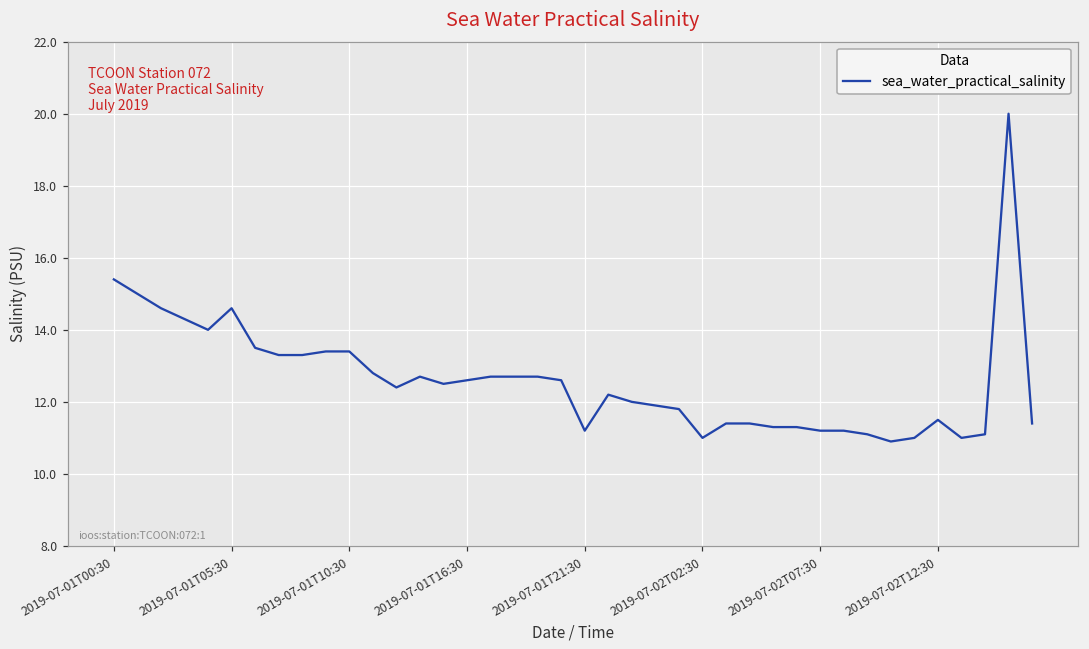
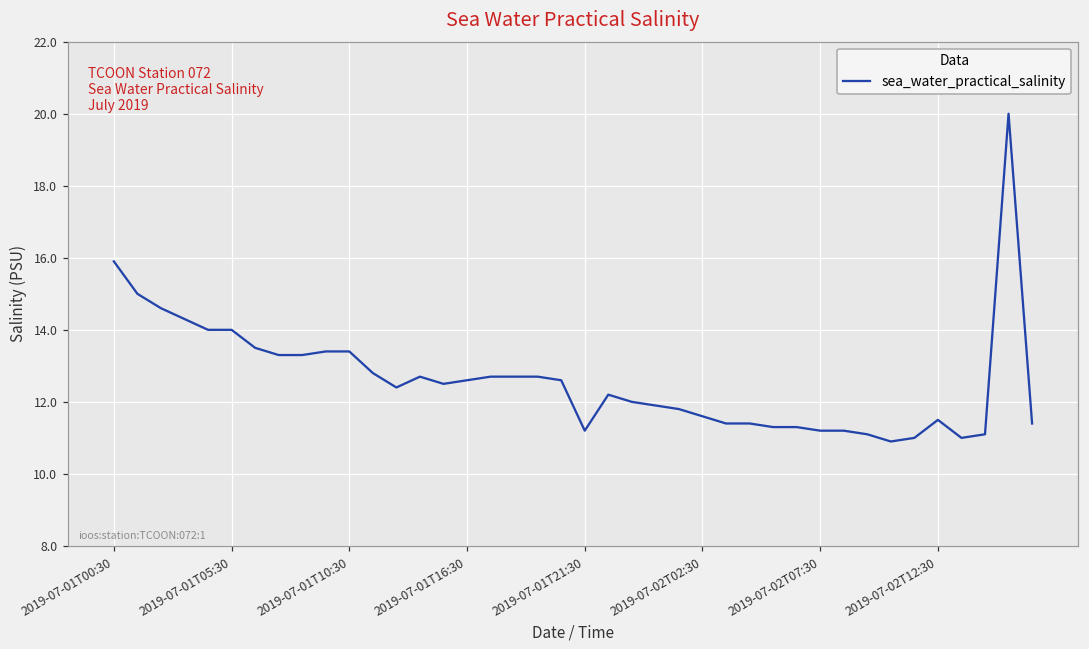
2019-07-01T00:30: 15.4 -> 15.9
2019-07-01T05:30: 14.6 -> 14.0
2019-07-02T02:30: 11.0 -> 11.6
